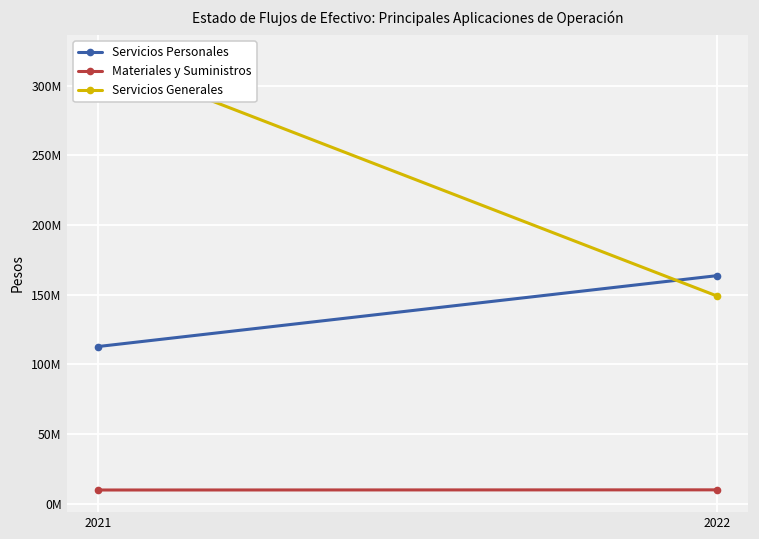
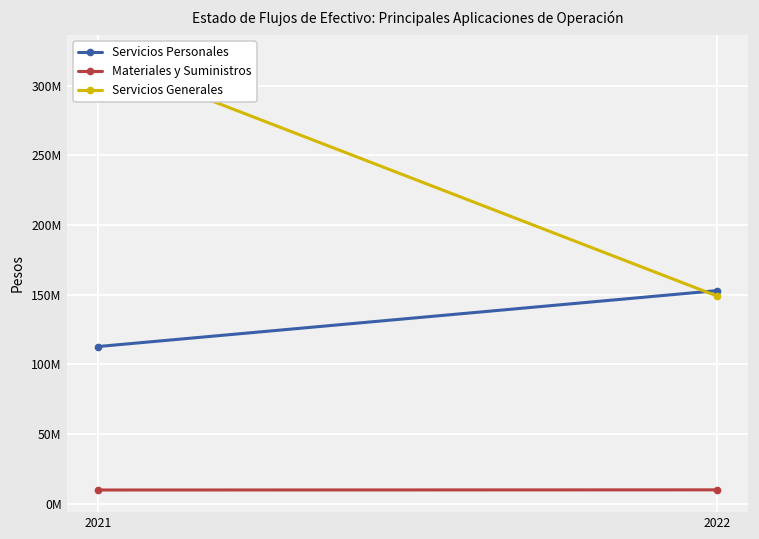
Servicios Personales, 2022: 164000000 -> 153000000
